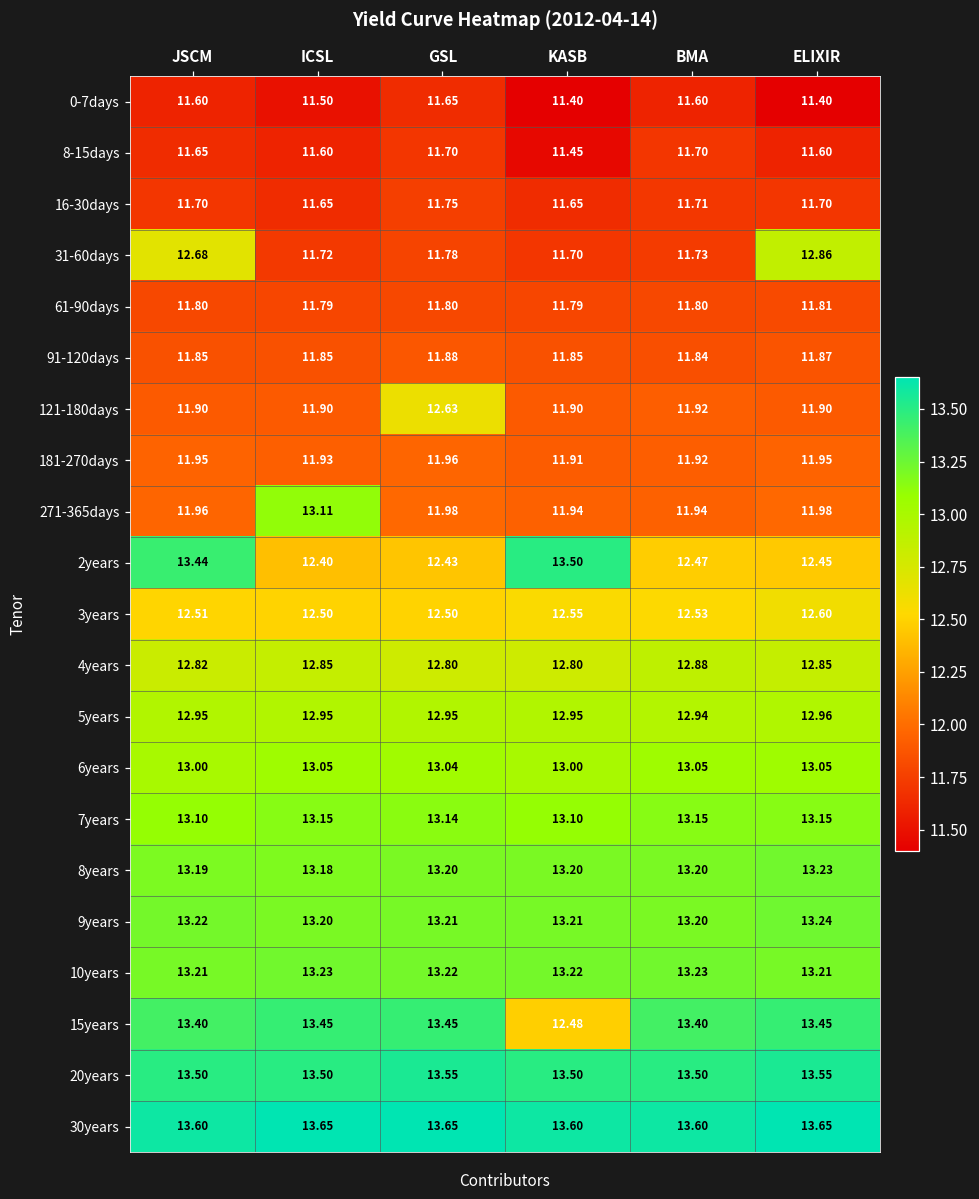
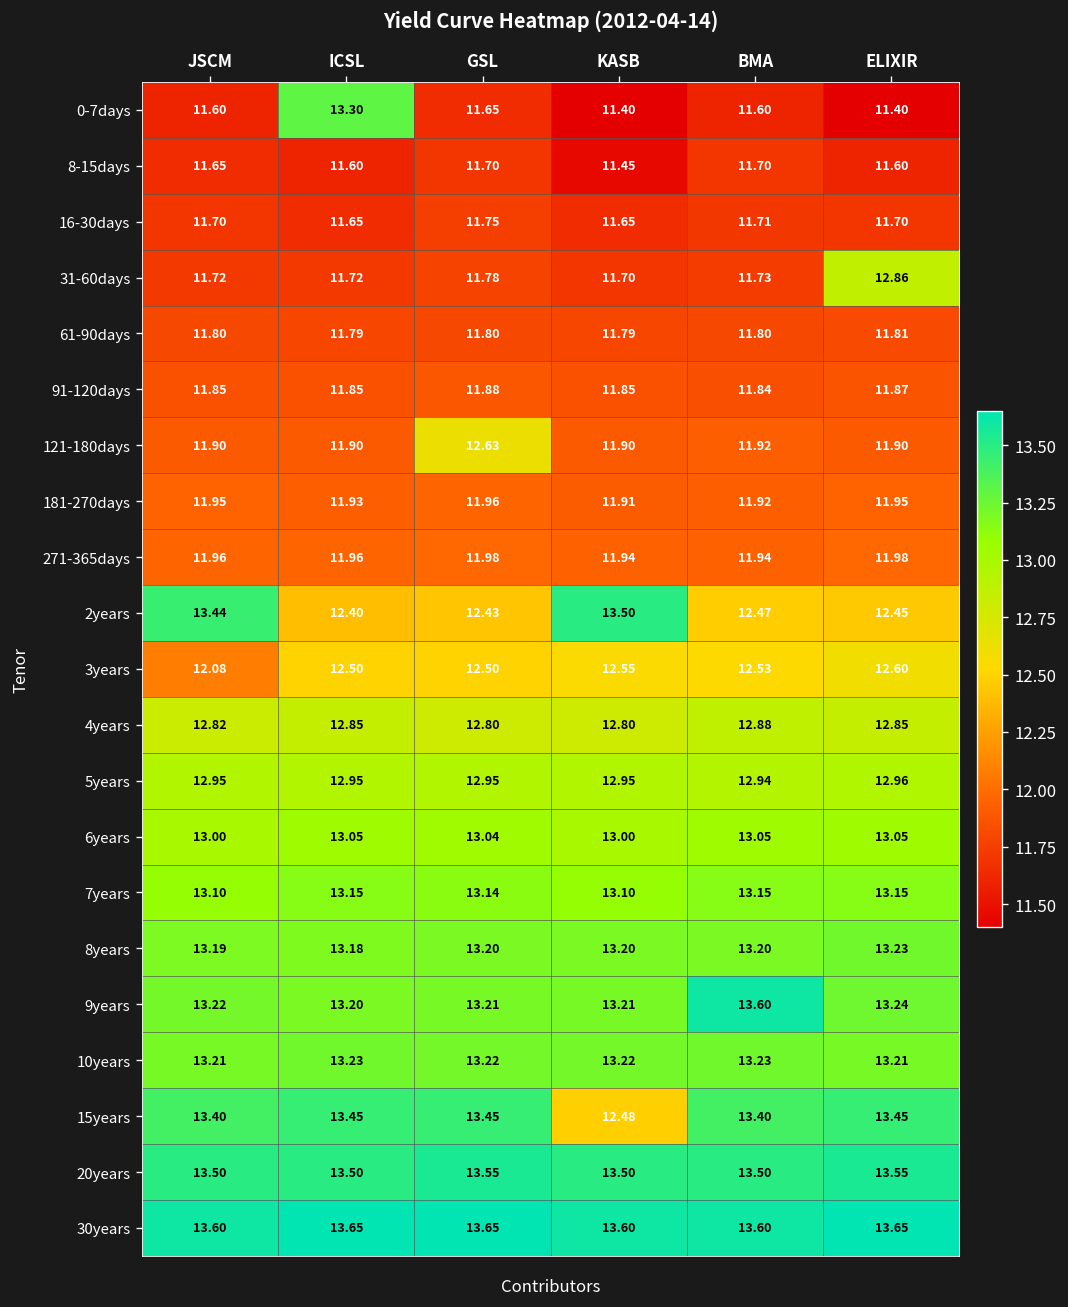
0-7days, ICSL: 11.50 -> 13.30
31-60days, JSCM: 12.68 -> 11.72
271-365days, ICSL: 13.11 -> 11.96
3years, JSCM: 12.51 -> 12.08
9years, BMA: 13.20 -> 13.60
